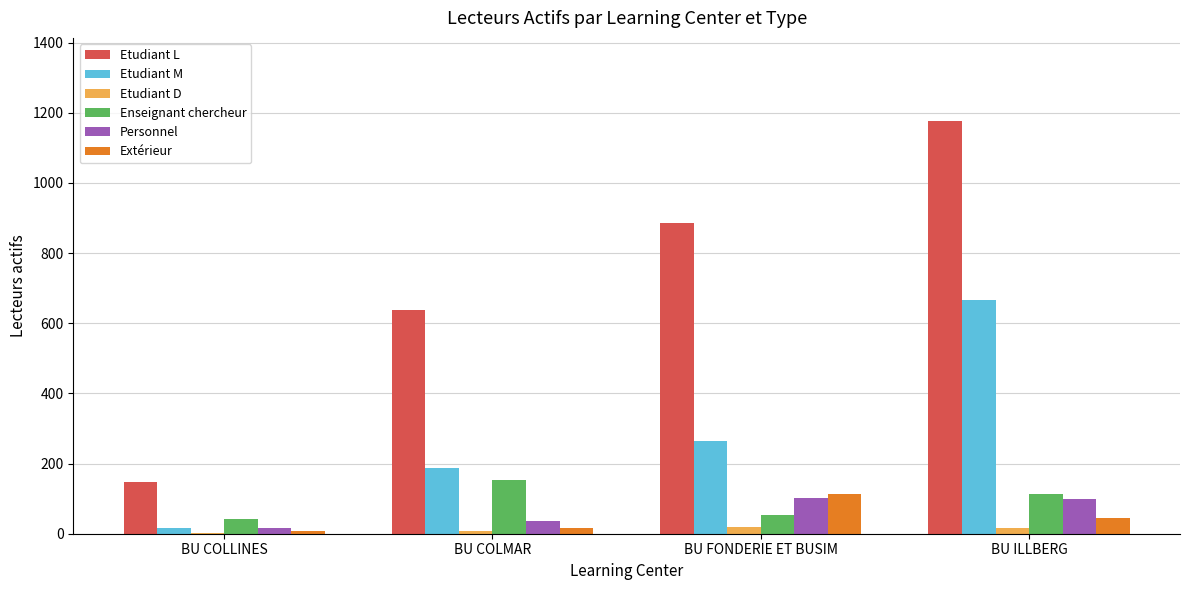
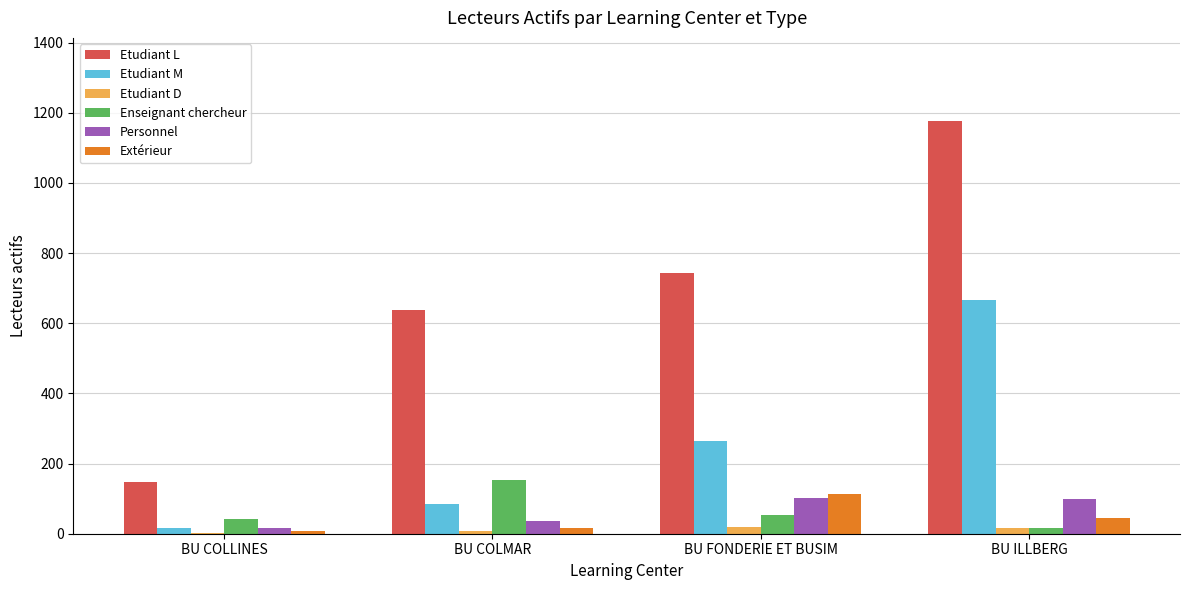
Etudiant M, BU COLMAR: 190 -> 80
Etudiant L, BU FONDERIE ET BUSIM: 890 -> 740
Enseignant chercheur, BU ILLBERG: 110 -> 20
